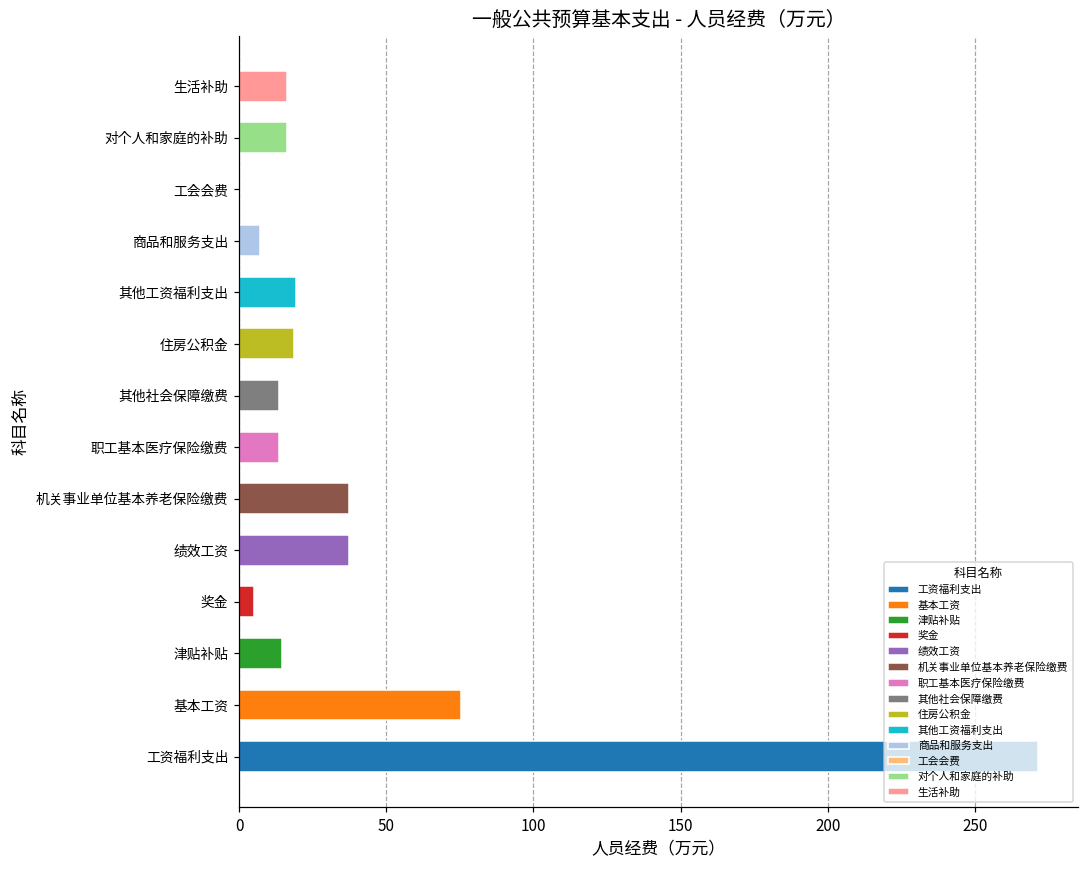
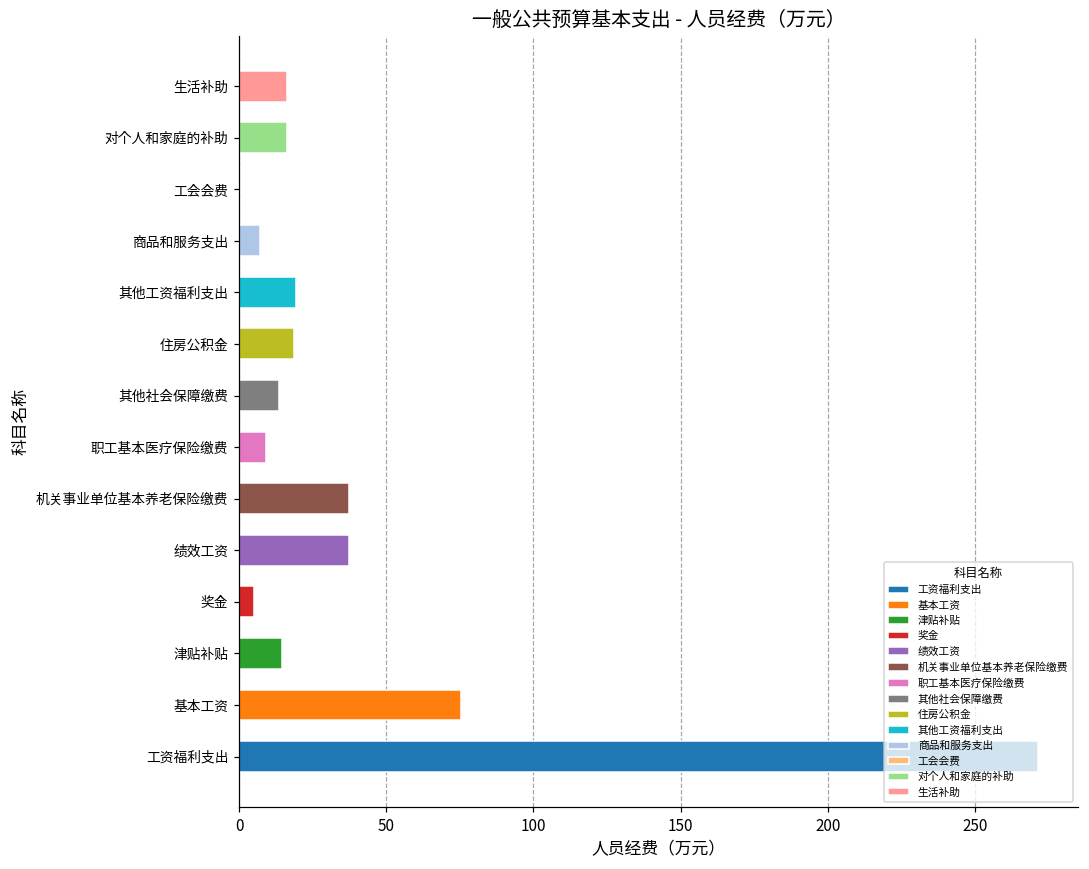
职工基本医疗保险缴费: 14 -> 9
